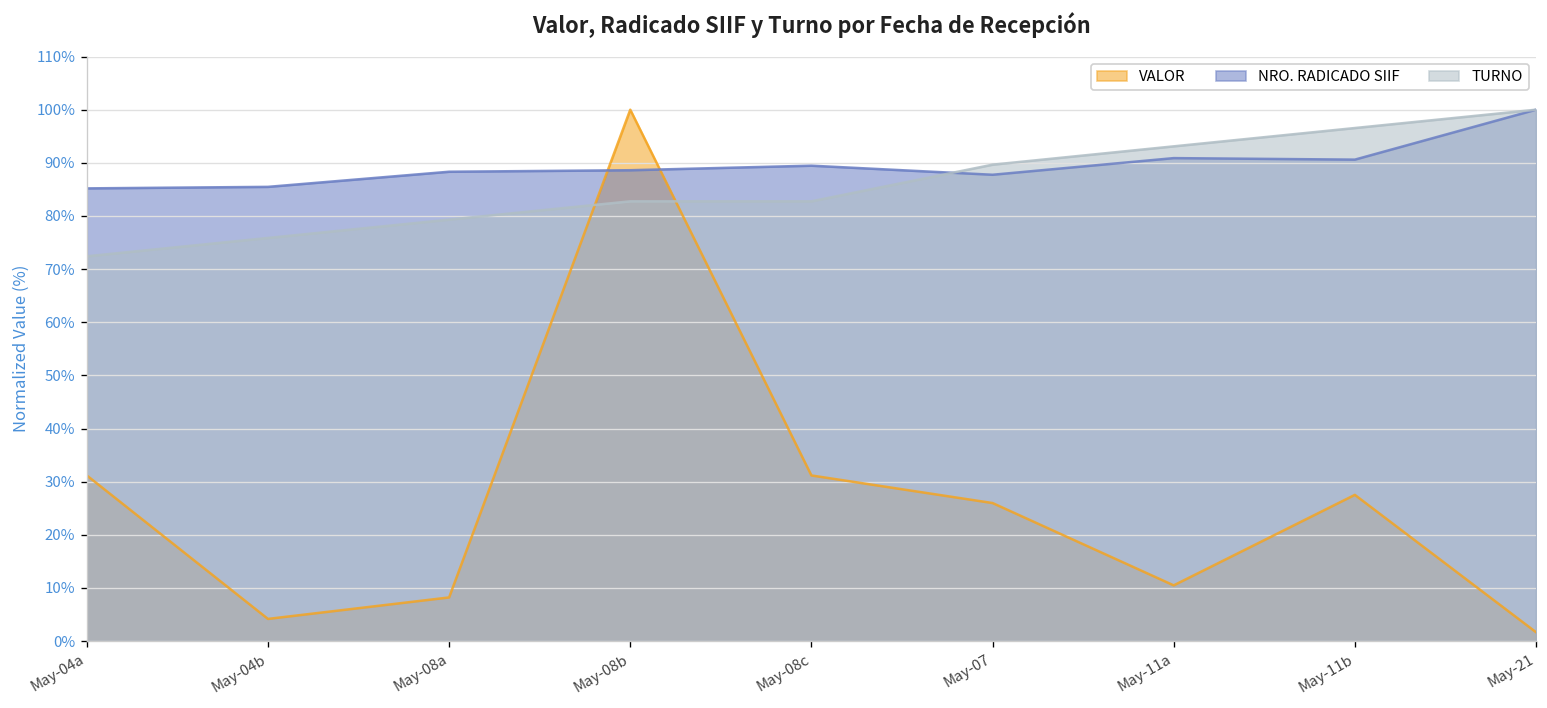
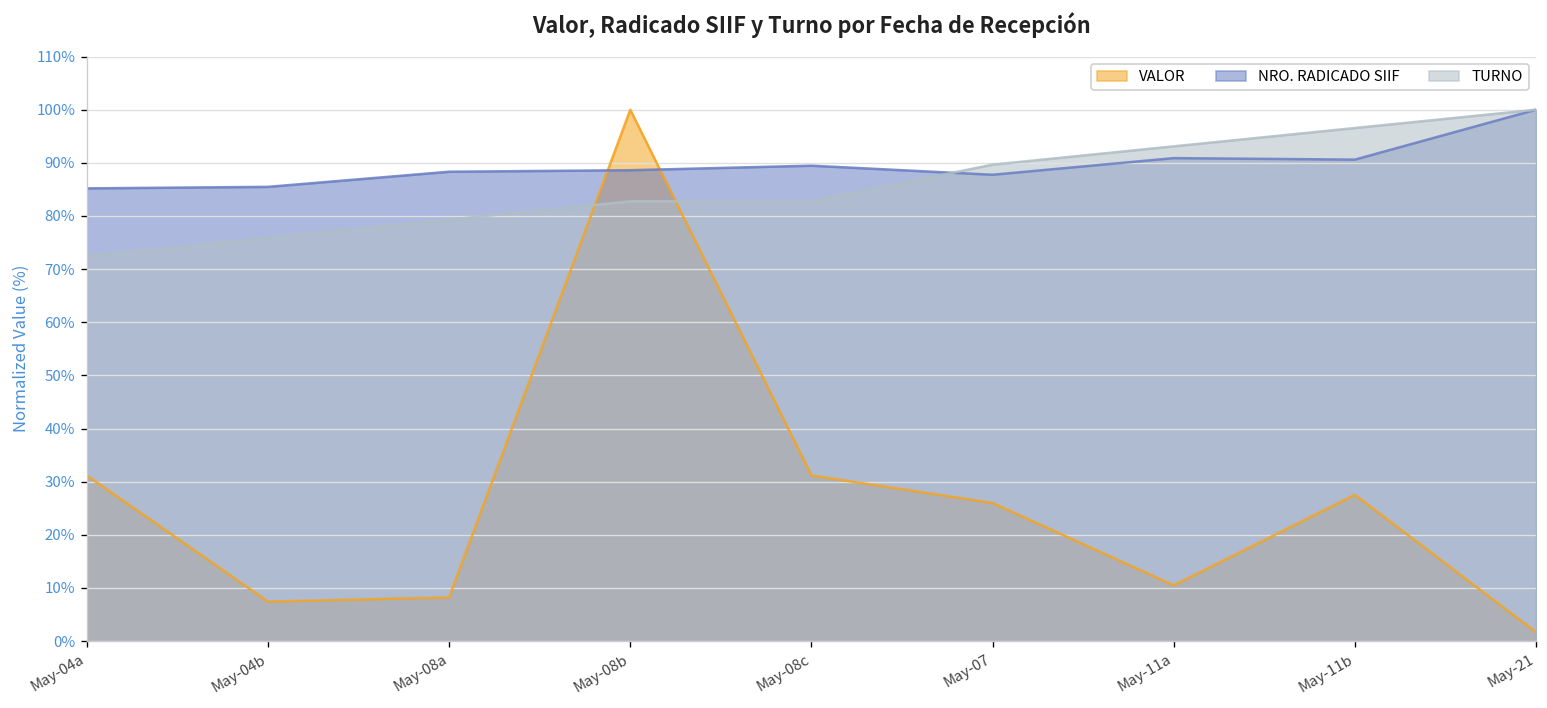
VALOR, May-04b: 4% -> 7%
